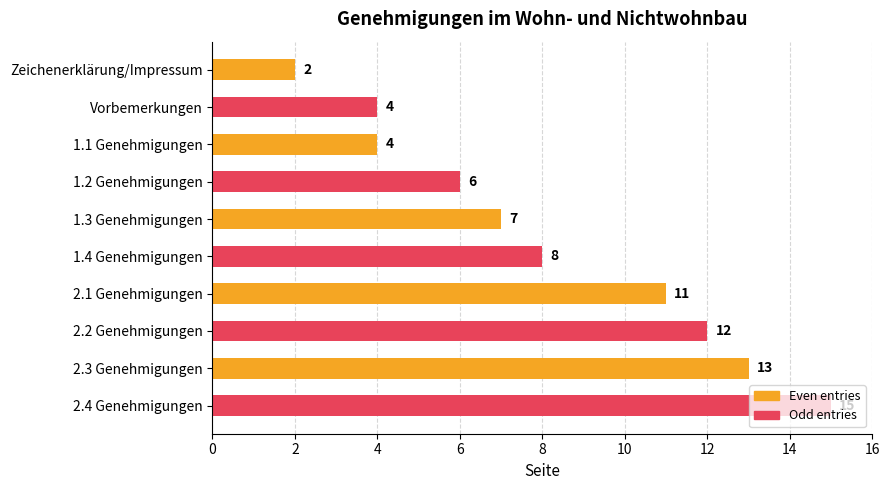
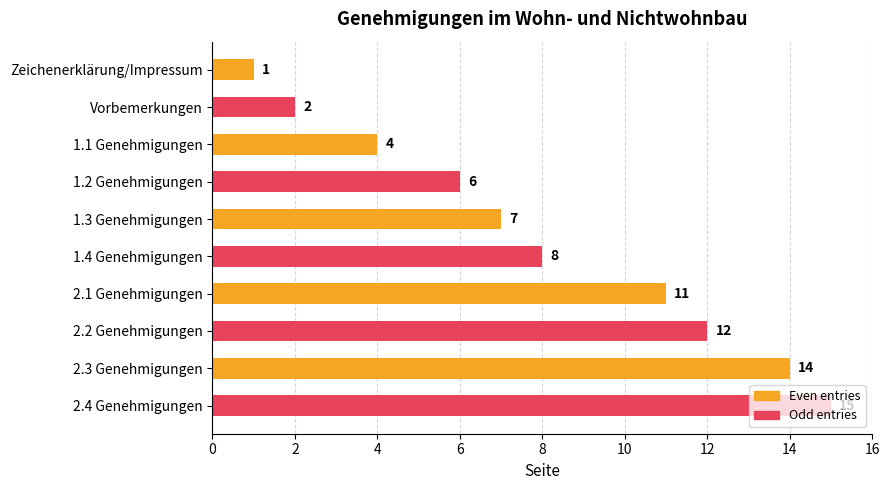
Zeichenerklärung/Impressum: 2 -> 1
Vorbemerkungen: 4 -> 2
2.3 Genehmigungen: 13 -> 14
